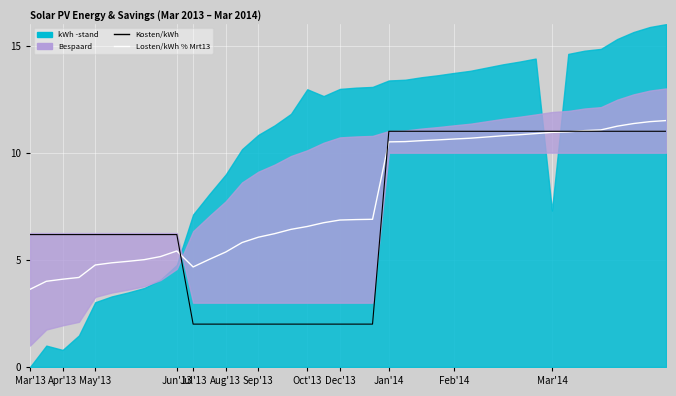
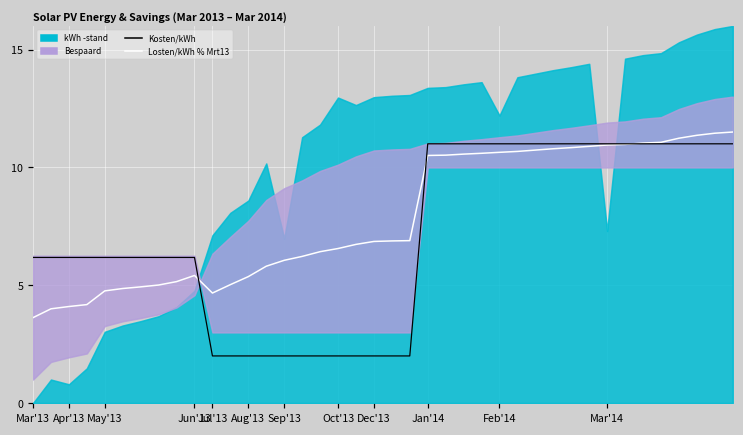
kWh -stand, Aug'13: 9.0 -> 8.6
kWh -stand, Sep'13: 10.8 -> 7.0
kWh -stand, Feb'14: 13.7 -> 12.2
